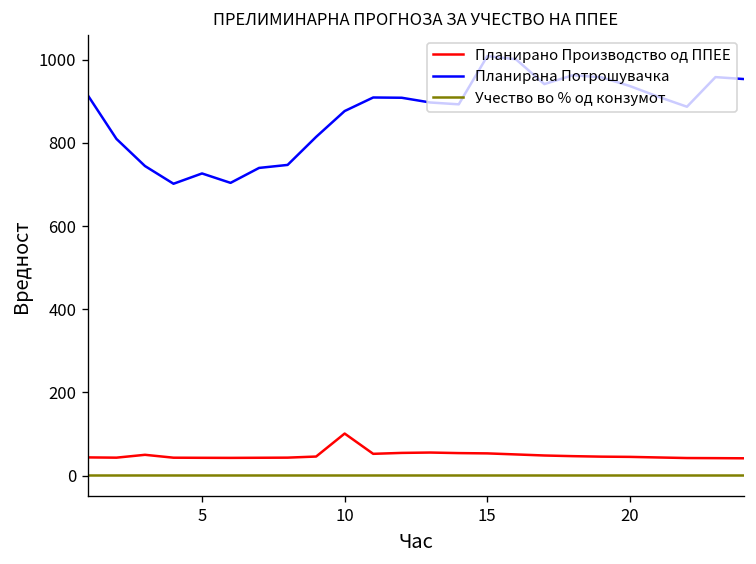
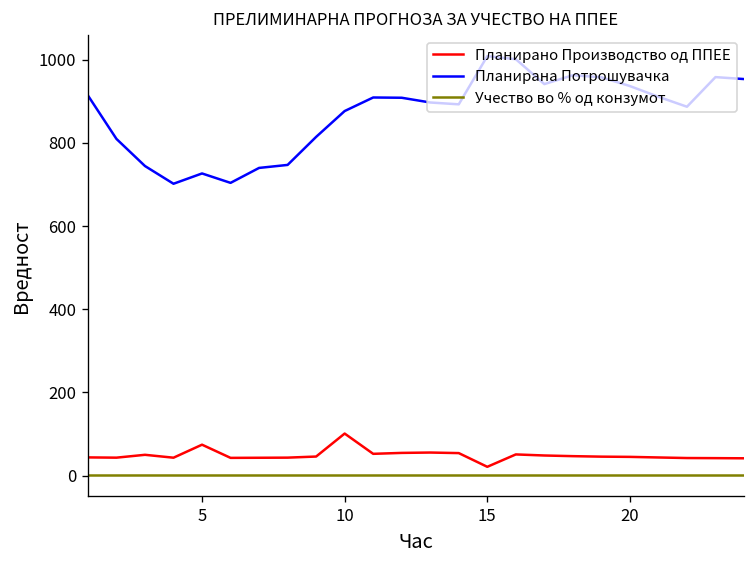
Планирано Производство од ППЕЕ, 5: 40 -> 70
Планирано Производство од ППЕЕ, 15: 50 -> 20
